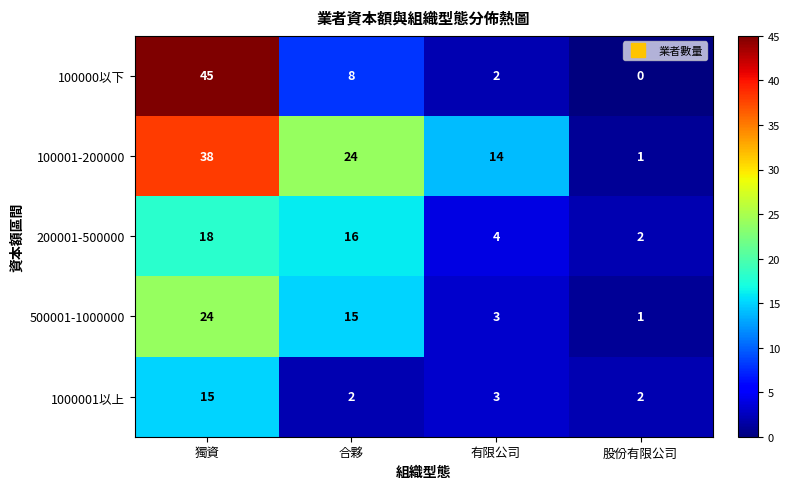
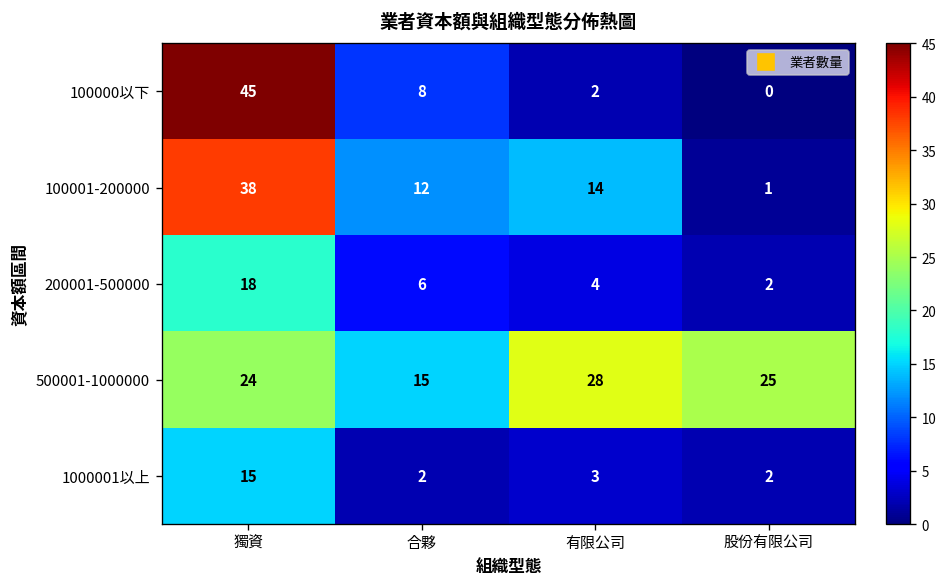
100001-200000, 合夥: 24 -> 12
200001-500000, 合夥: 16 -> 6
500001-1000000, 有限公司: 3 -> 28
500001-1000000, 股份有限公司: 1 -> 25
